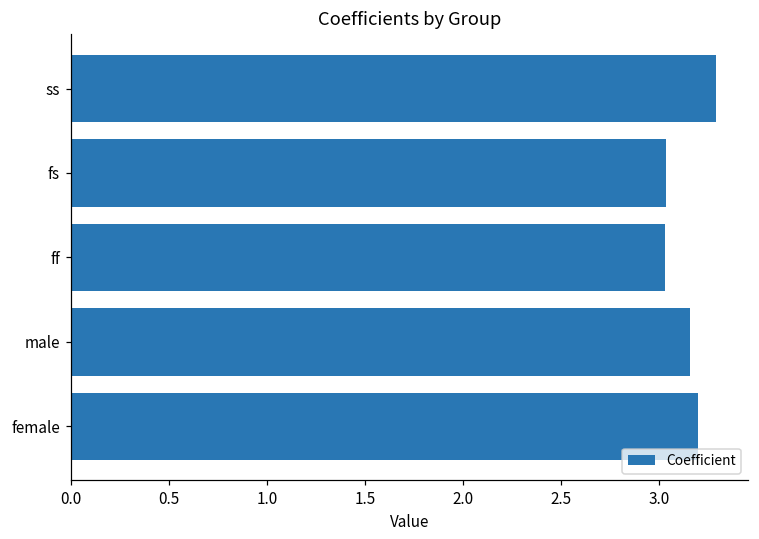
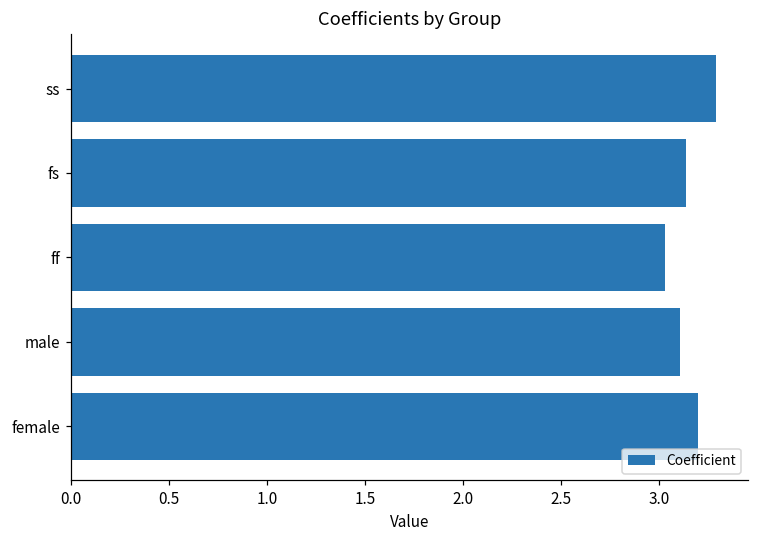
fs: 3.03 -> 3.14
male: 3.16 -> 3.11
